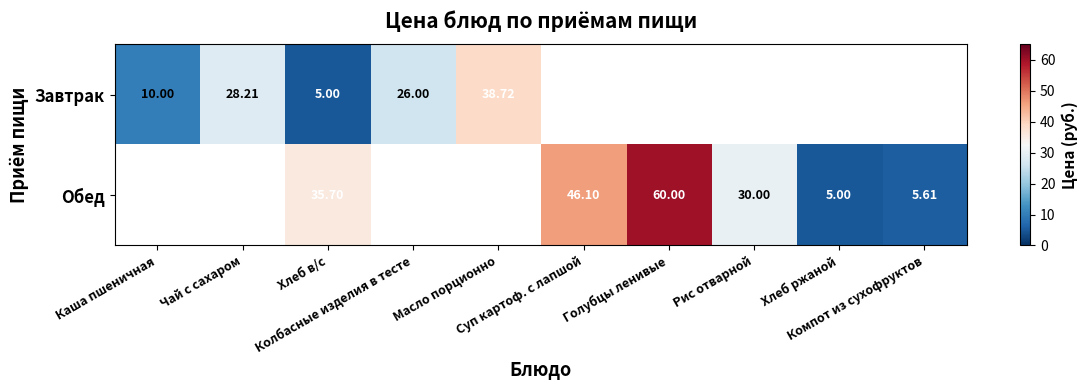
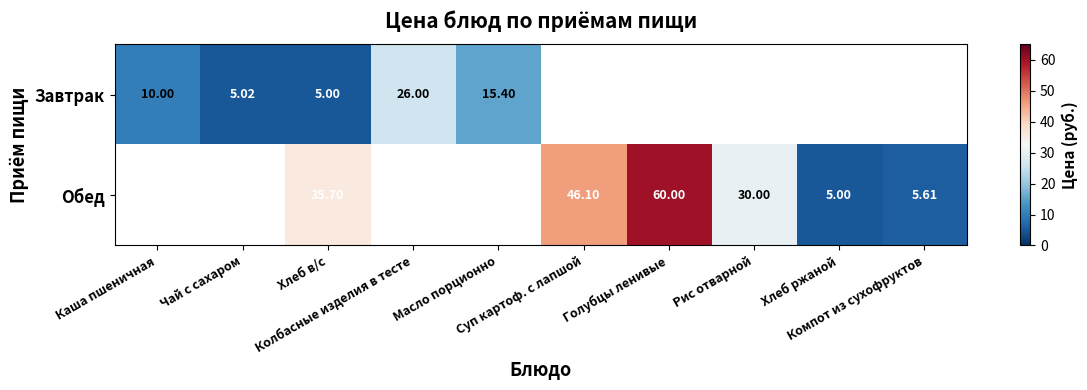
Завтрак, Чай с сахаром: 28.21 -> 5.02
Завтрак, Масло порционно: 38.72 -> 15.40
